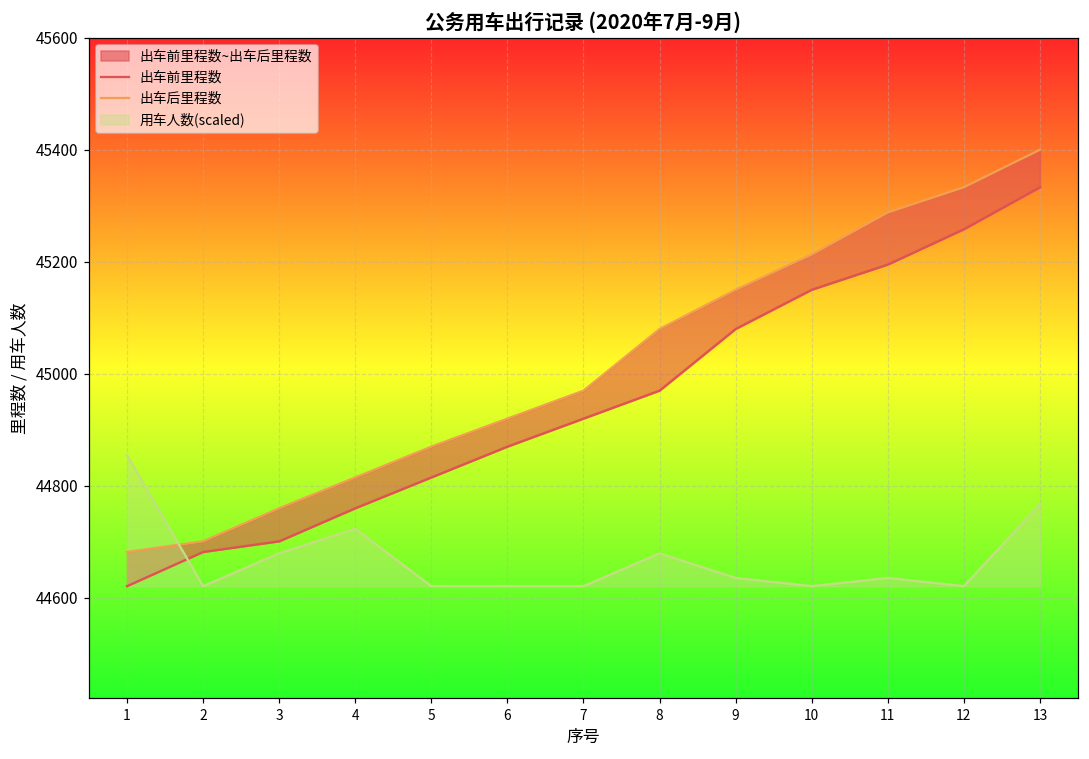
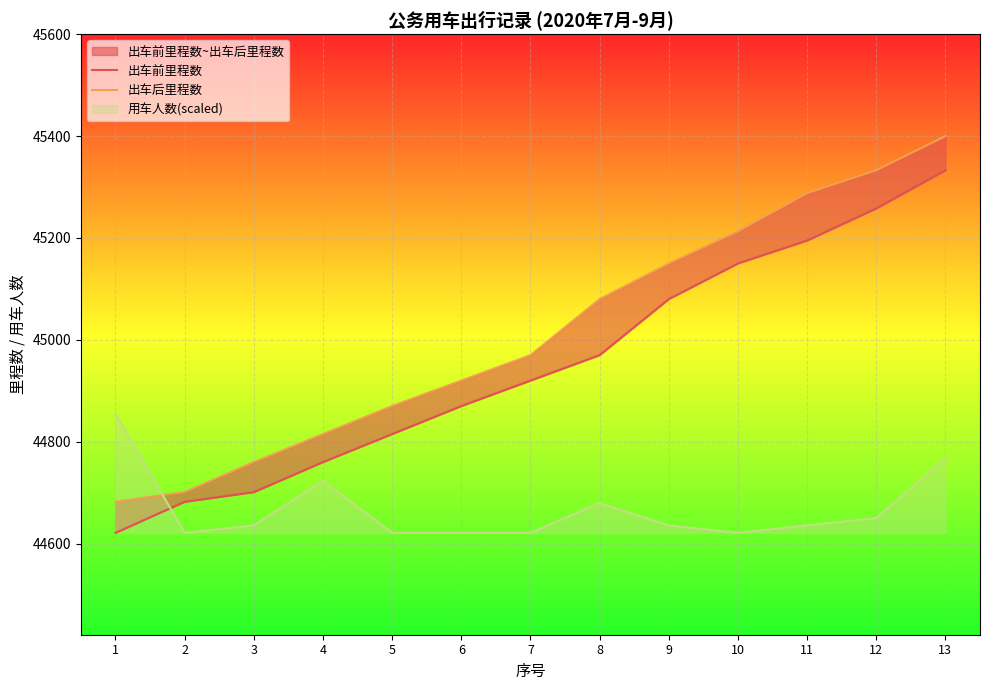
用车人数(scaled), 3: 44680 -> 44640
用车人数(scaled), 12: 44620 -> 44650
